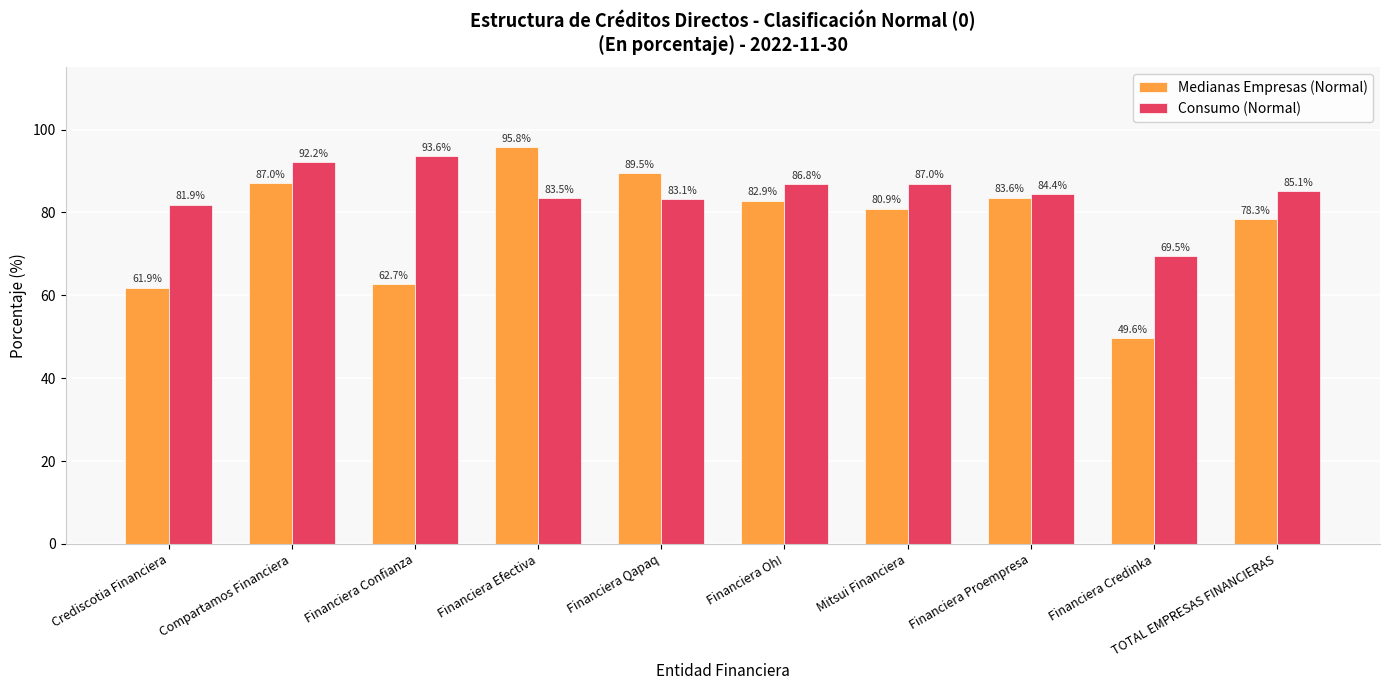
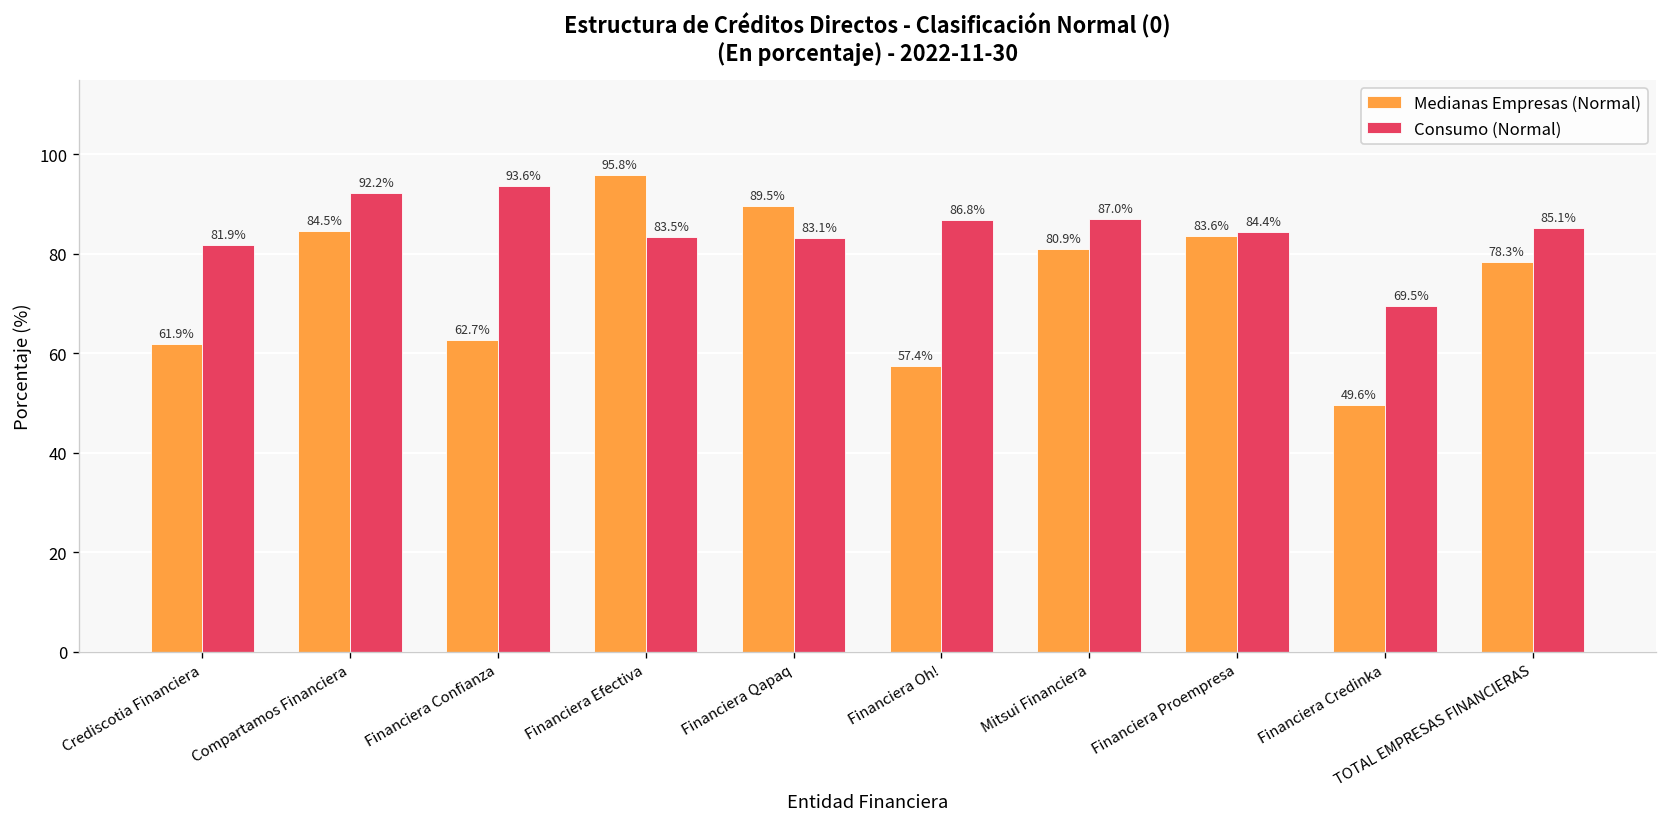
Medianas Empresas (Normal), Compartamos Financiera: 87.0% -> 84.5%
Medianas Empresas (Normal), Financiera Oh!: 82.9% -> 57.4%
